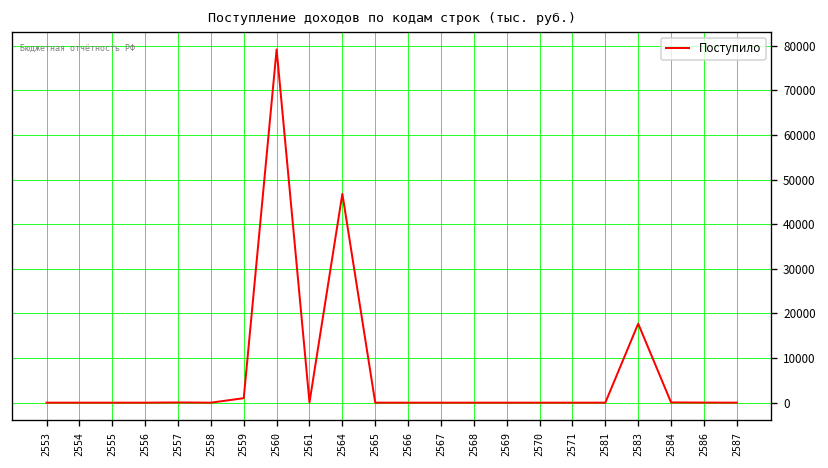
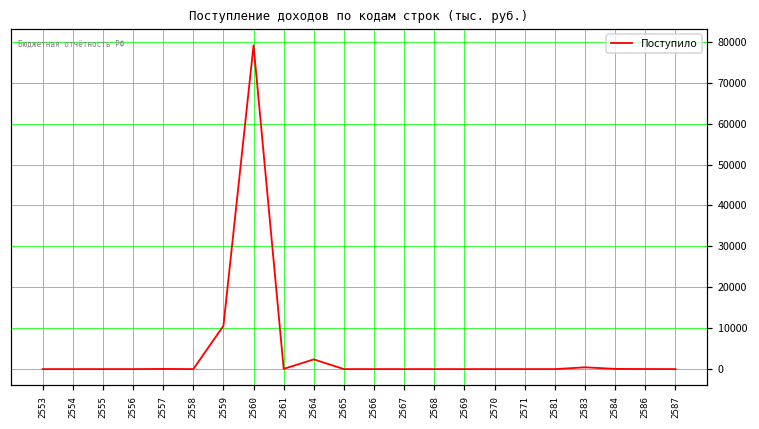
2559: 1000 -> 11000
2564: 47000 -> 2000
2583: 18000 -> 0
